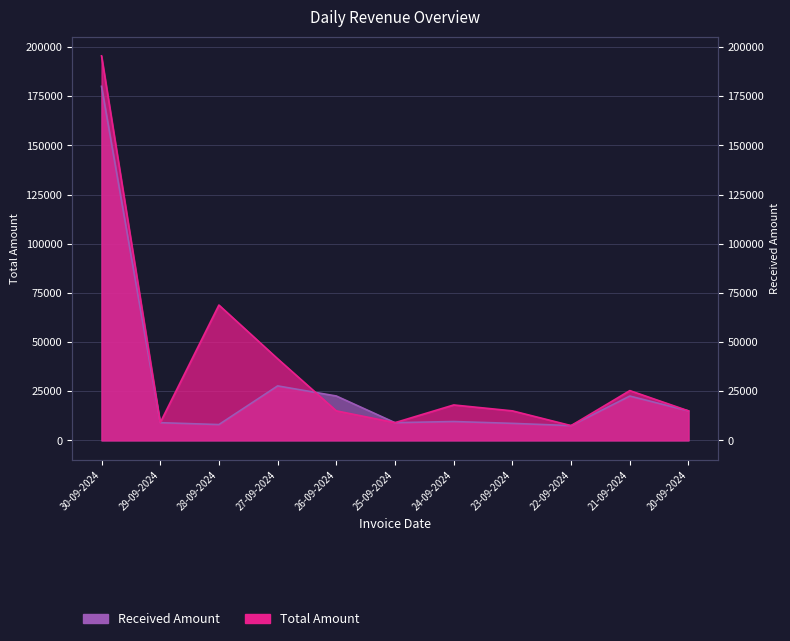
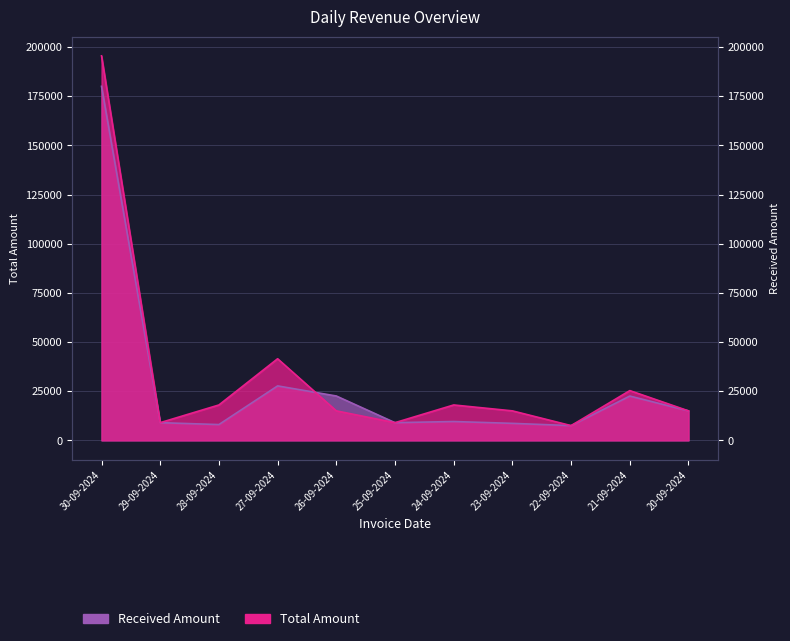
Total Amount, 28-09-2024: 69000 -> 18000
